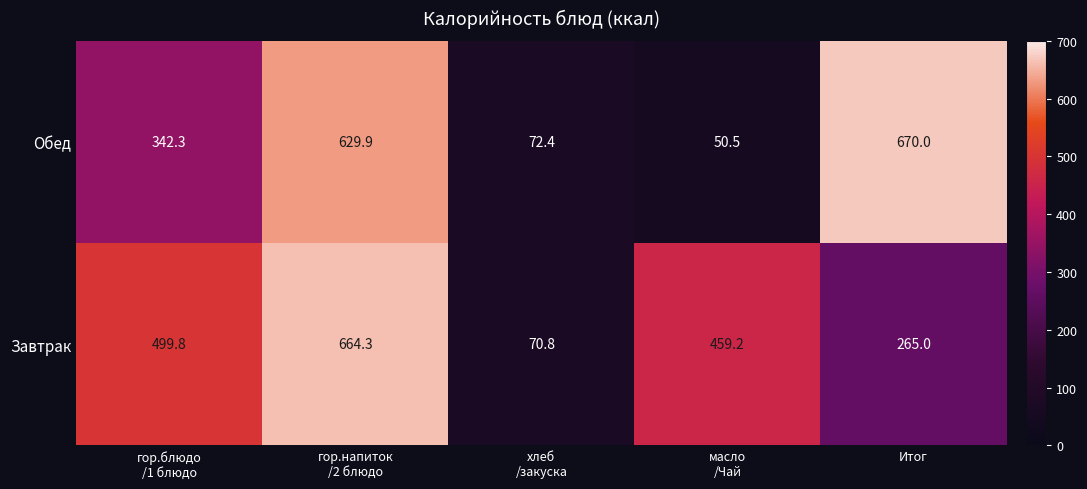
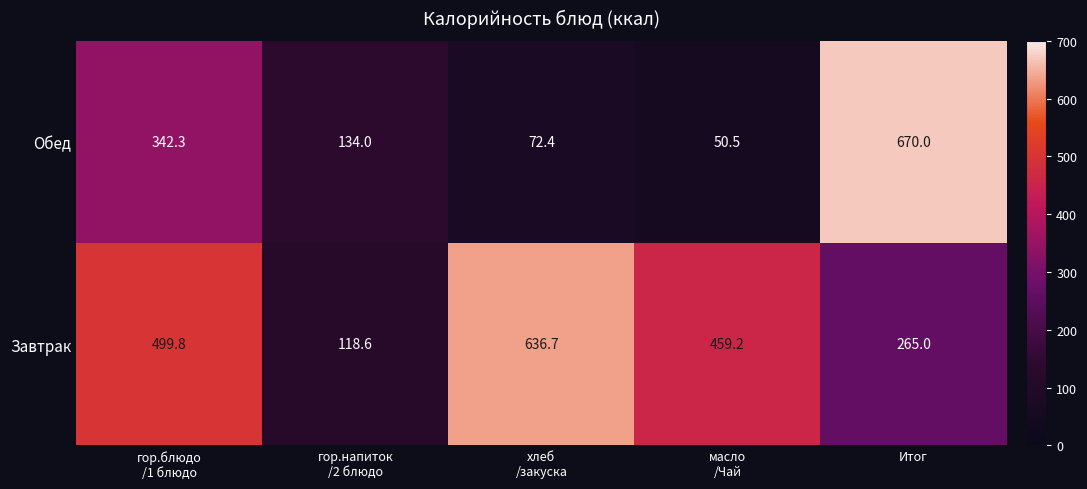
Обед, гор.напиток /2 блюдо: 629.9 -> 134.0
Завтрак, гор.напиток /2 блюдо: 664.3 -> 118.6
Завтрак, хлеб /закуска: 70.8 -> 636.7
